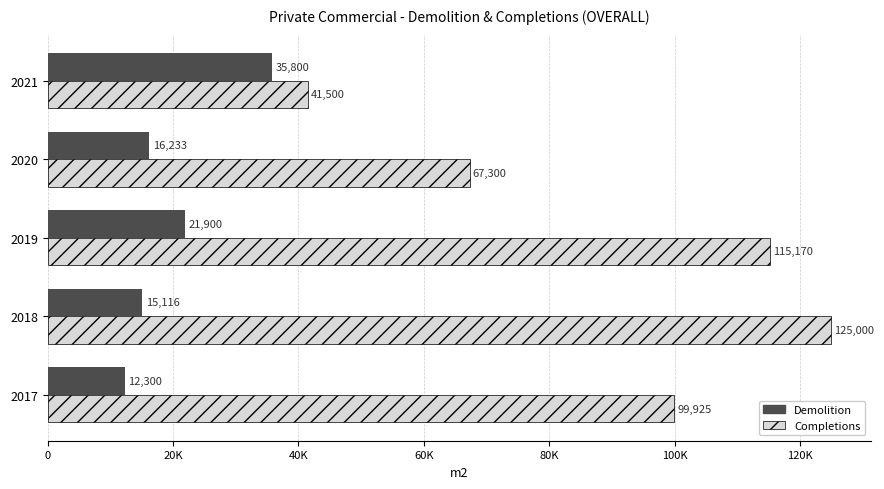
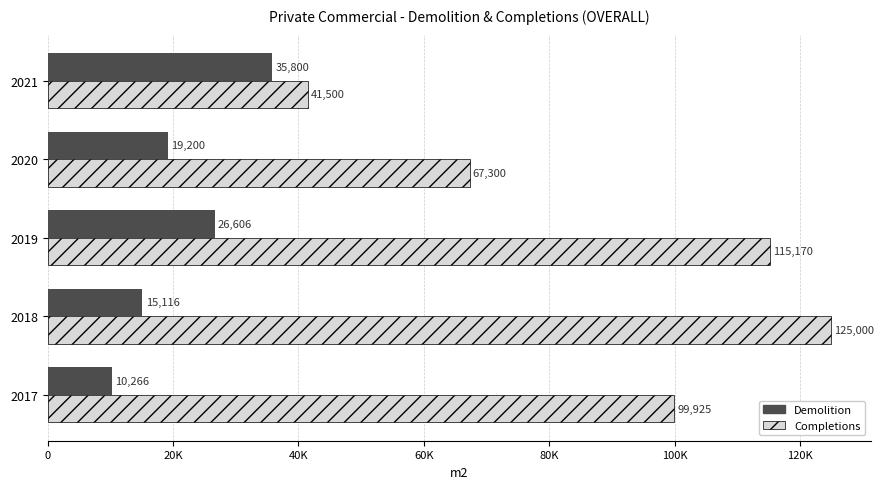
Demolition, 2020: 16,233 -> 19,200
Demolition, 2019: 21,900 -> 26,606
Demolition, 2017: 12,300 -> 10,266
